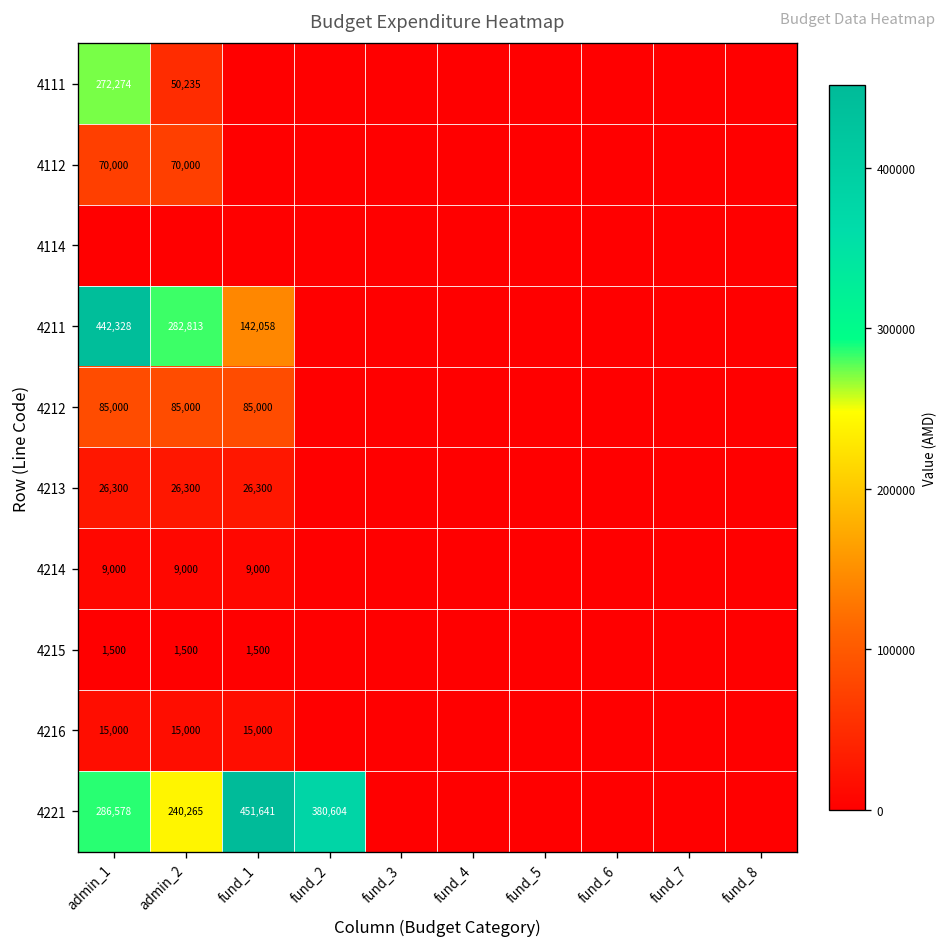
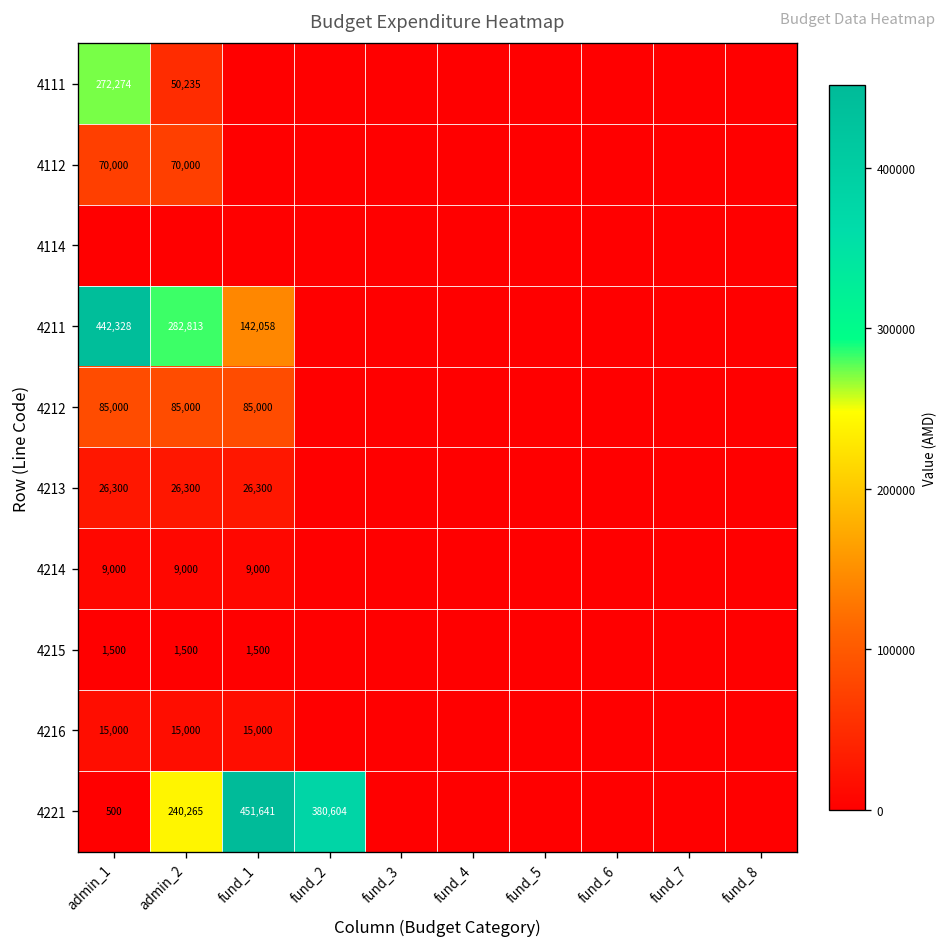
4221, admin_1: 286,578 -> 500
